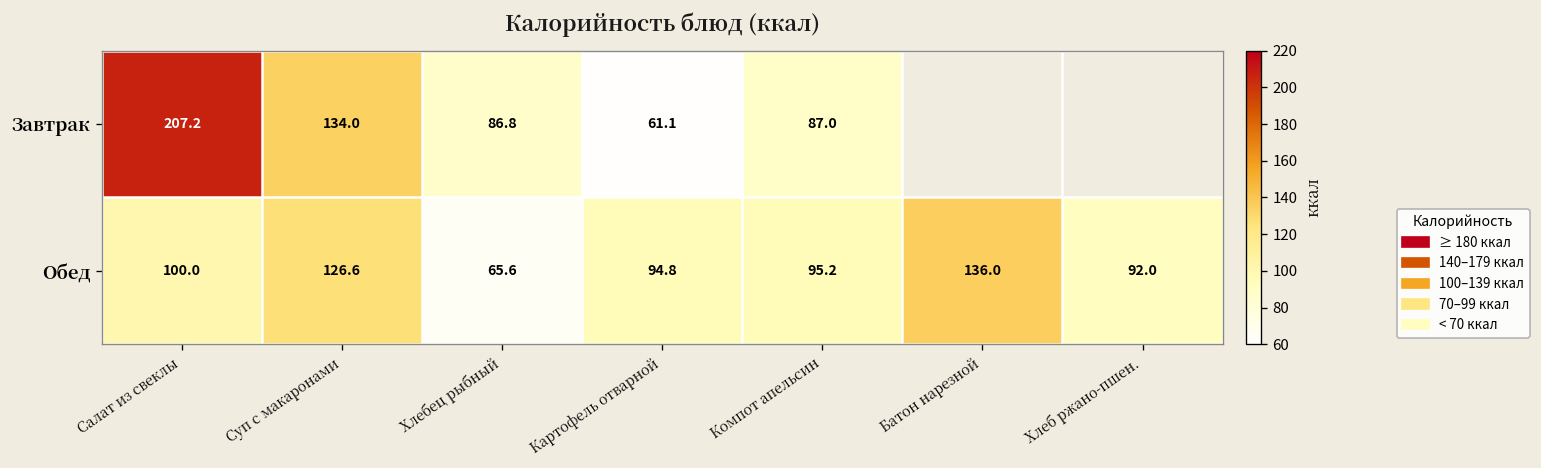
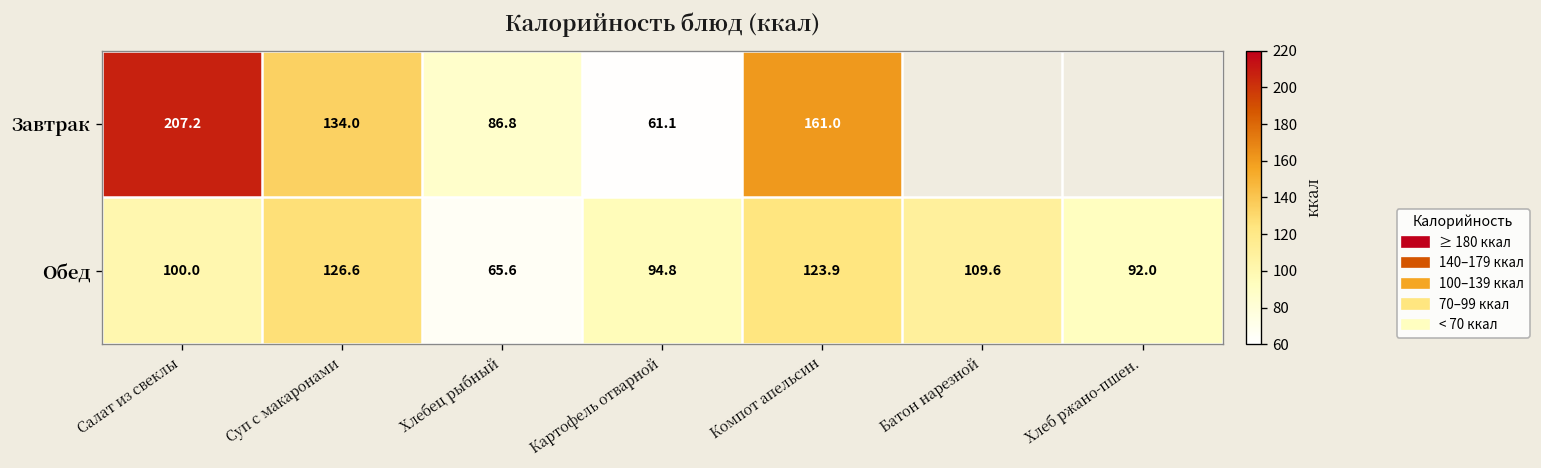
Завтрак, Компот апельсин: 87.0 -> 161.0
Обед, Компот апельсин: 95.2 -> 123.9
Обед, Батон нарезной: 136.0 -> 109.6
